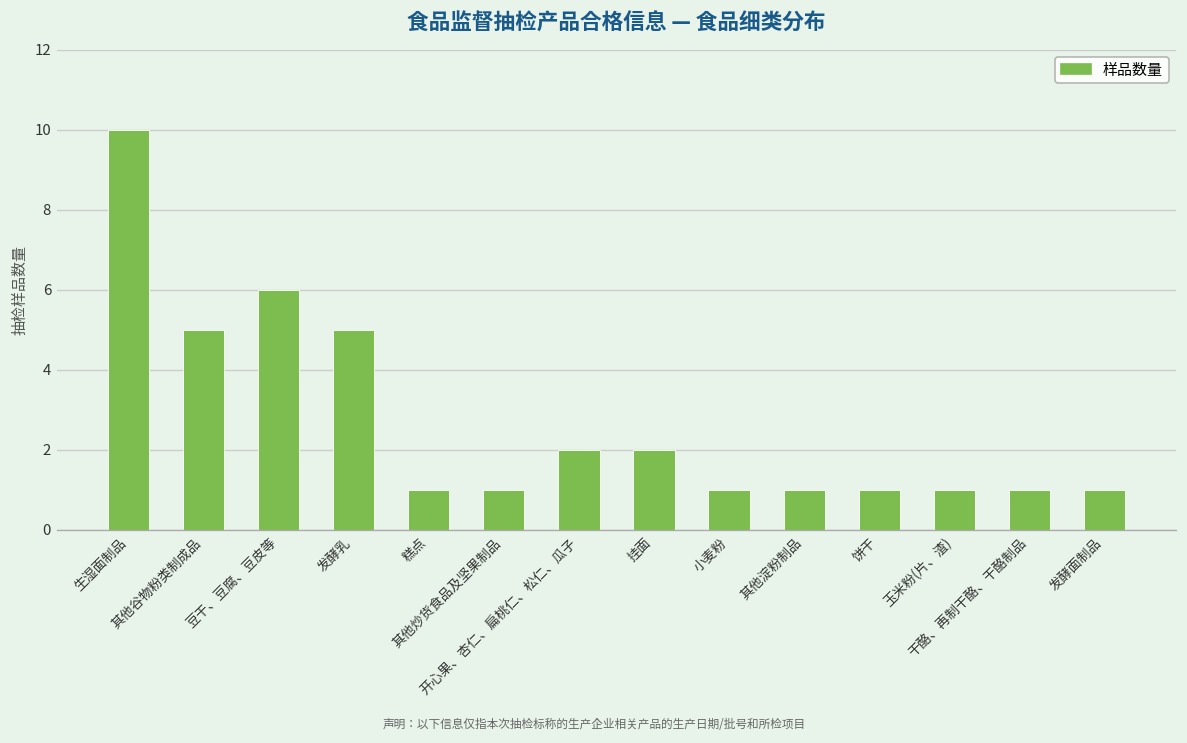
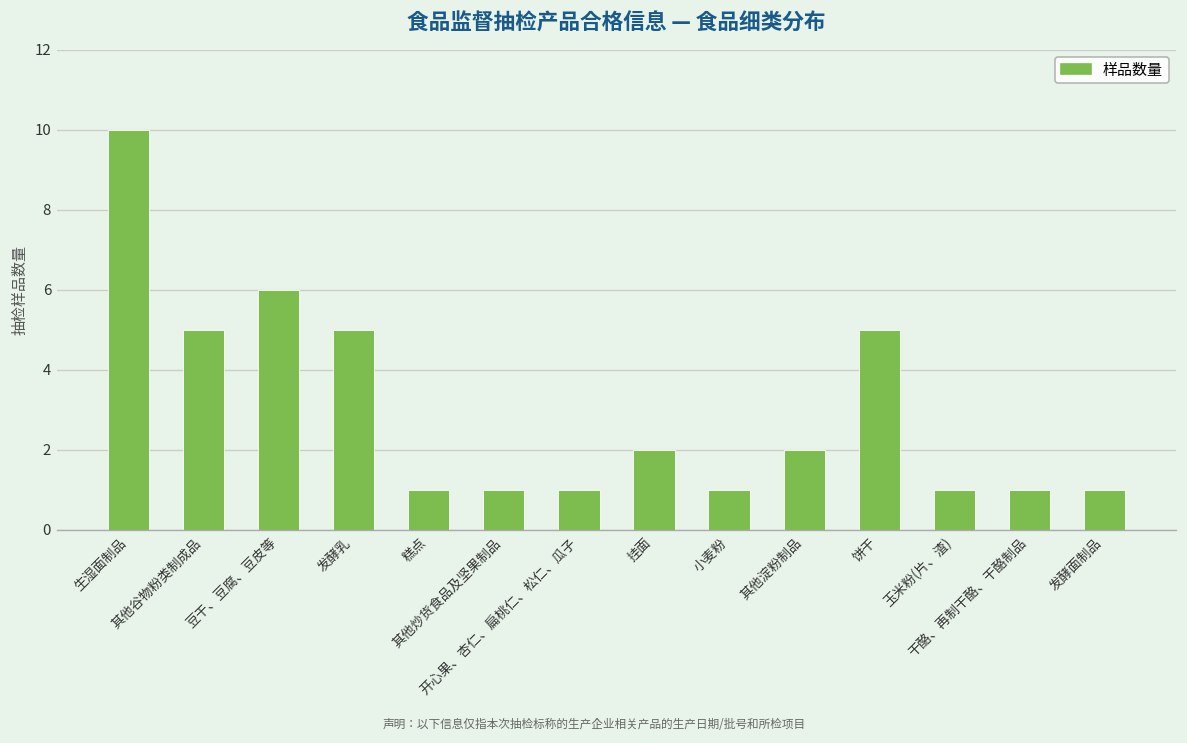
开心果、杏仁、扁桃仁、松仁、瓜子: 2 -> 1
其他淀粉制品: 1 -> 2
饼干: 1 -> 5
